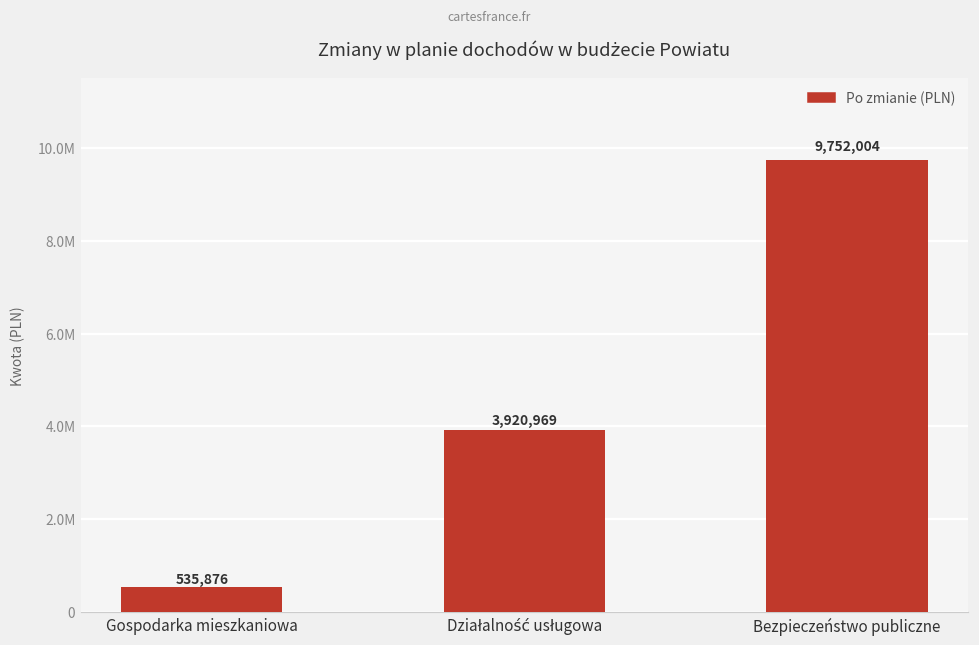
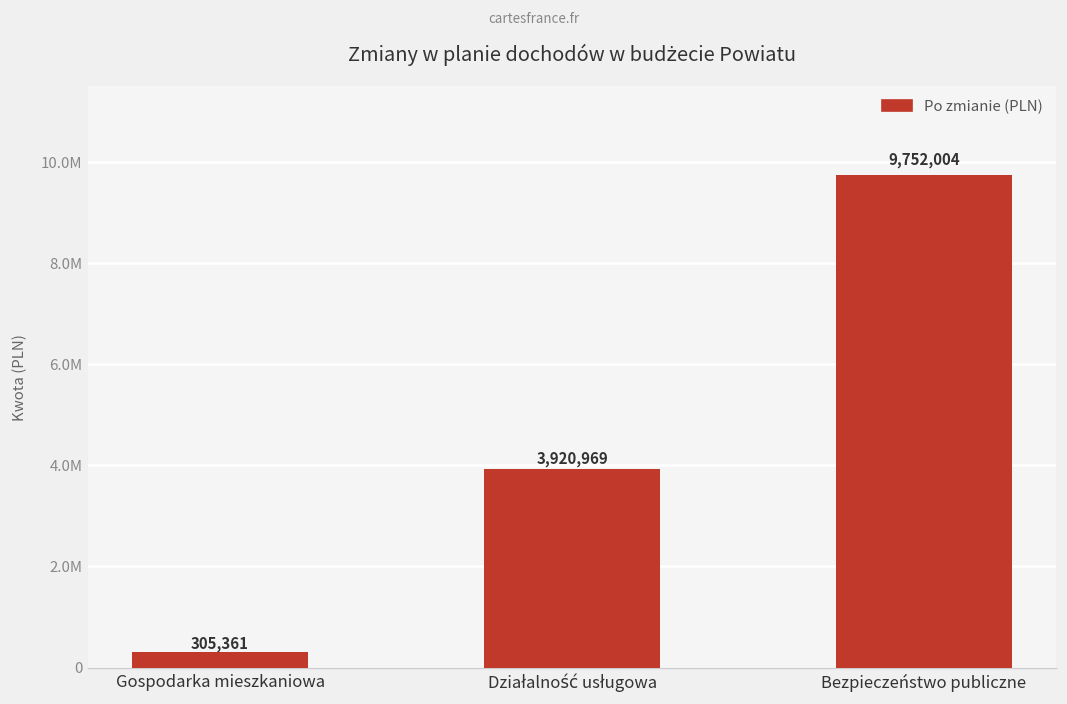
Gospodarka mieszkaniowa: 535,876 -> 305,361
